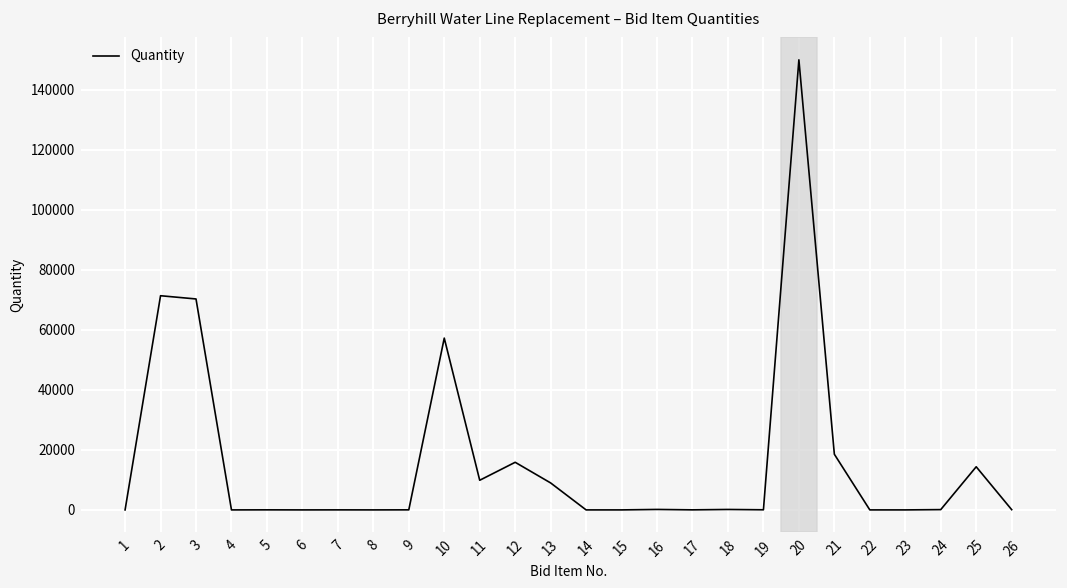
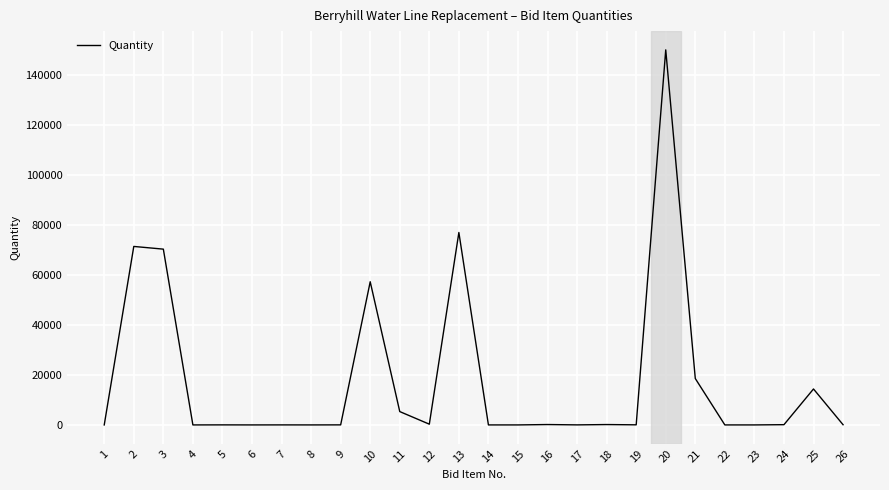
11: 10000 -> 5000
12: 16000 -> 0
13: 9000 -> 77000
